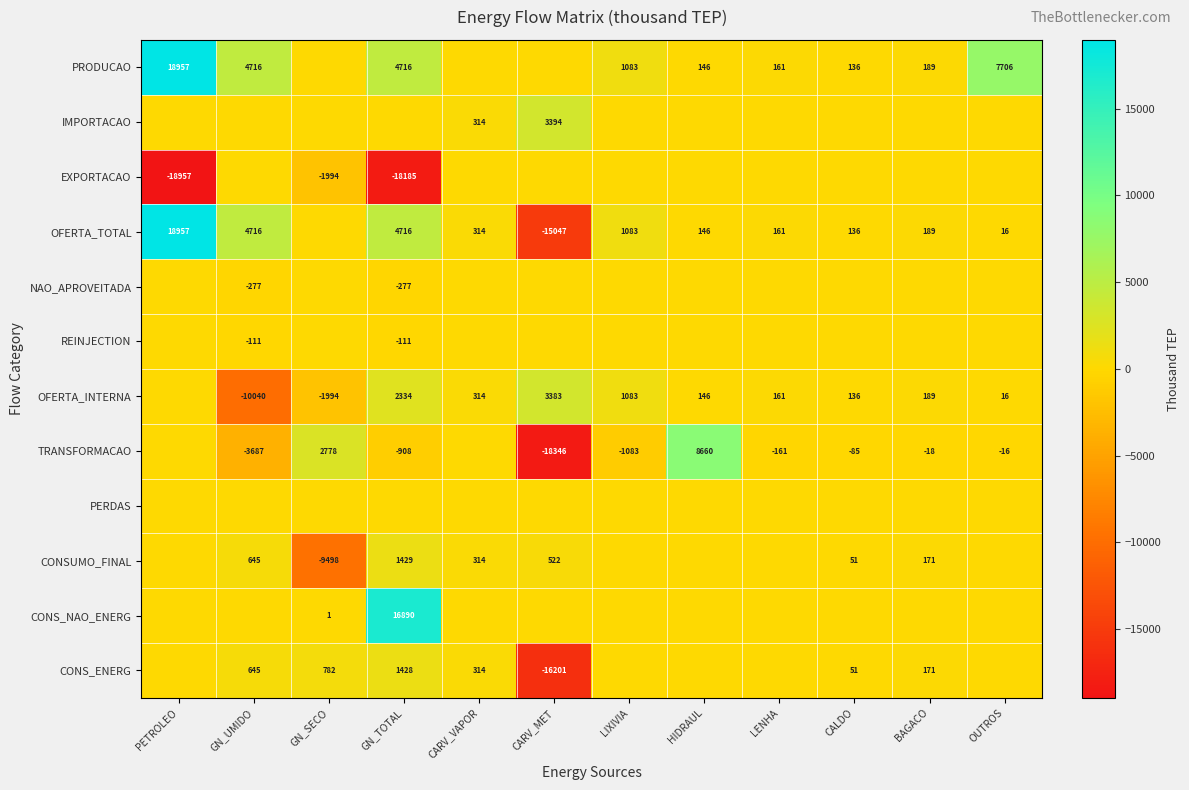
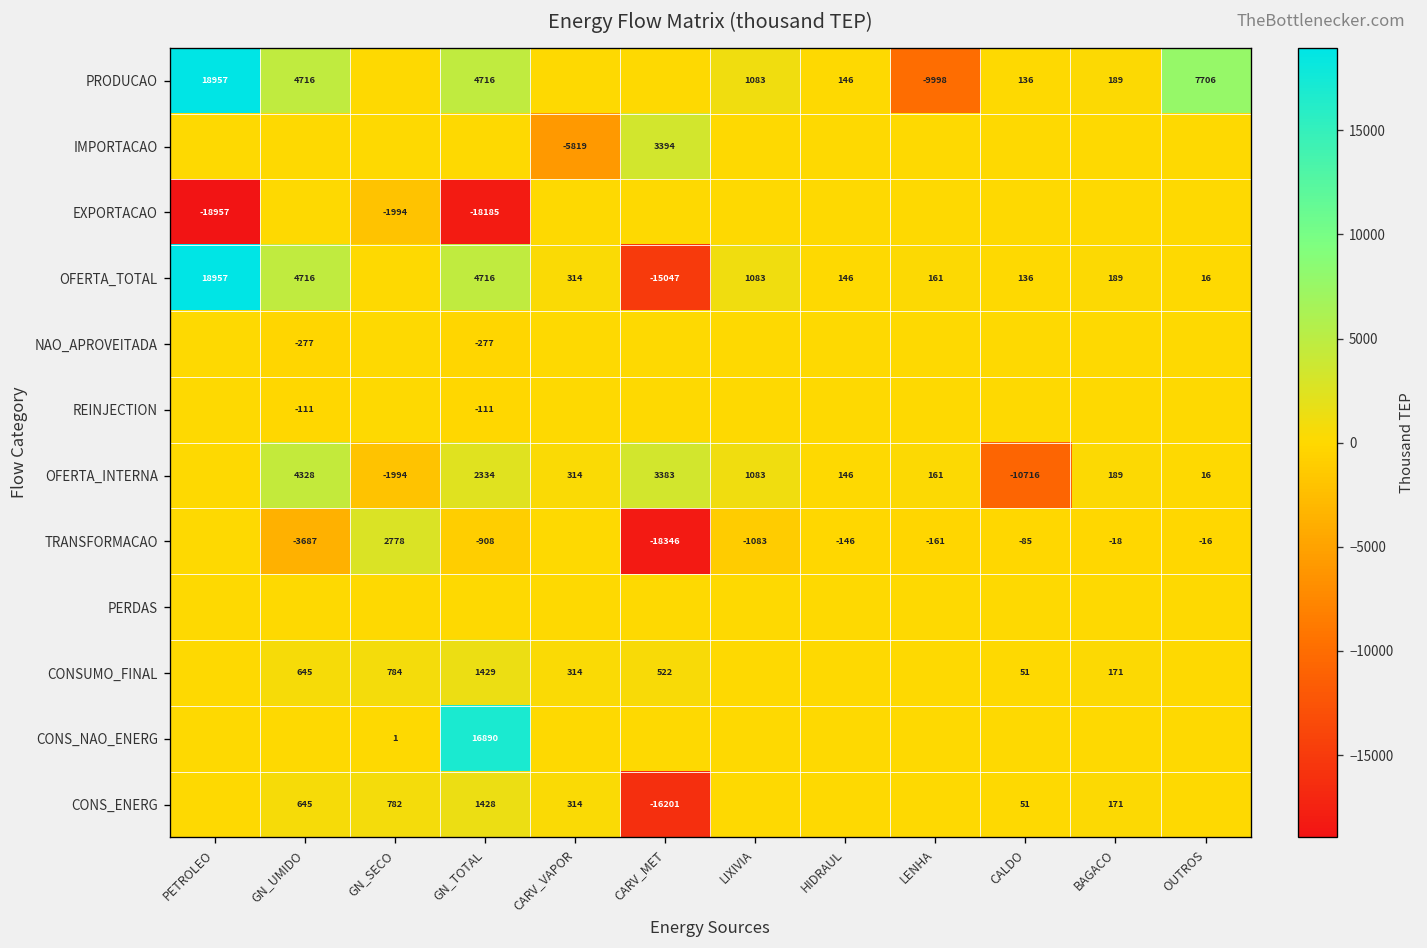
PRODUCAO, LENHA: 161 -> -9998
IMPORTACAO, CARV_VAPOR: 314 -> -5819
OFERTA_INTERNA, GN_UMIDO: -10040 -> 4328
OFERTA_INTERNA, CALDO: 136 -> -10716
TRANSFORMACAO, HIDRAUL: 8660 -> -146
CONSUMO_FINAL, GN_SECO: -9498 -> 784
